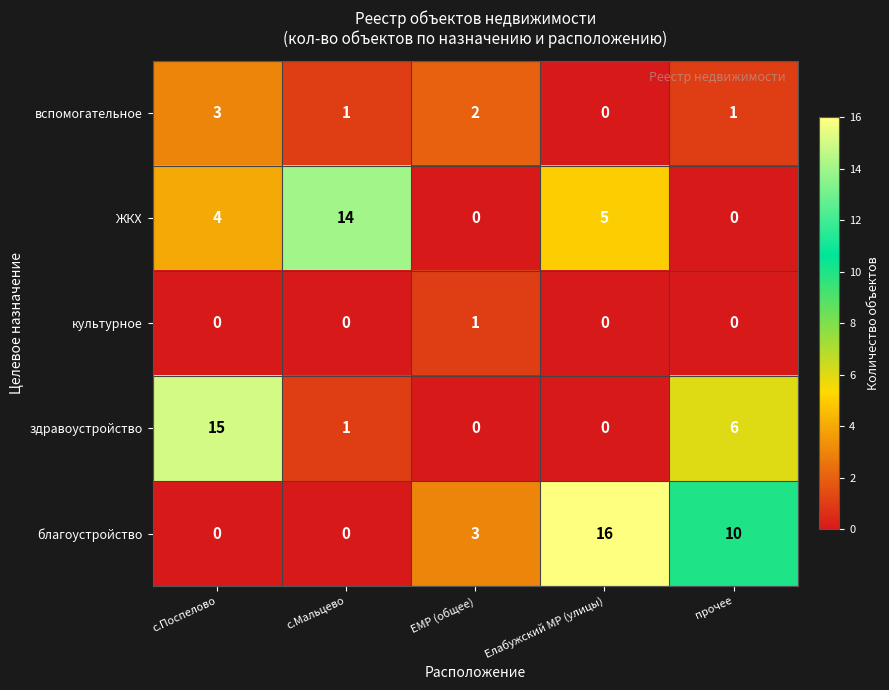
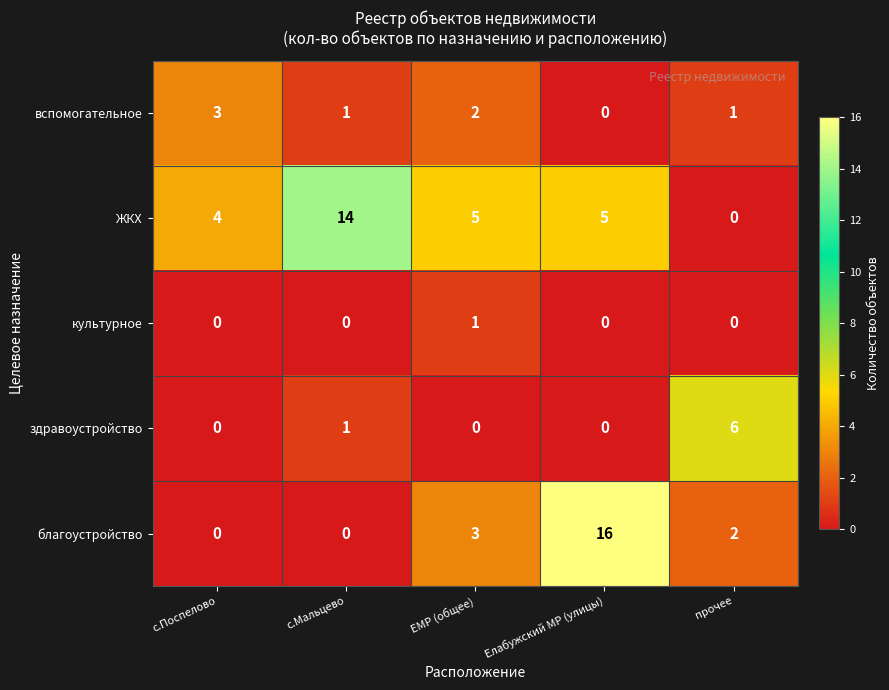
ЖКХ, ЕМР (общее): 0 -> 5
здравоустройство, с.Поспелово: 15 -> 0
благоустройство, прочее: 10 -> 2
